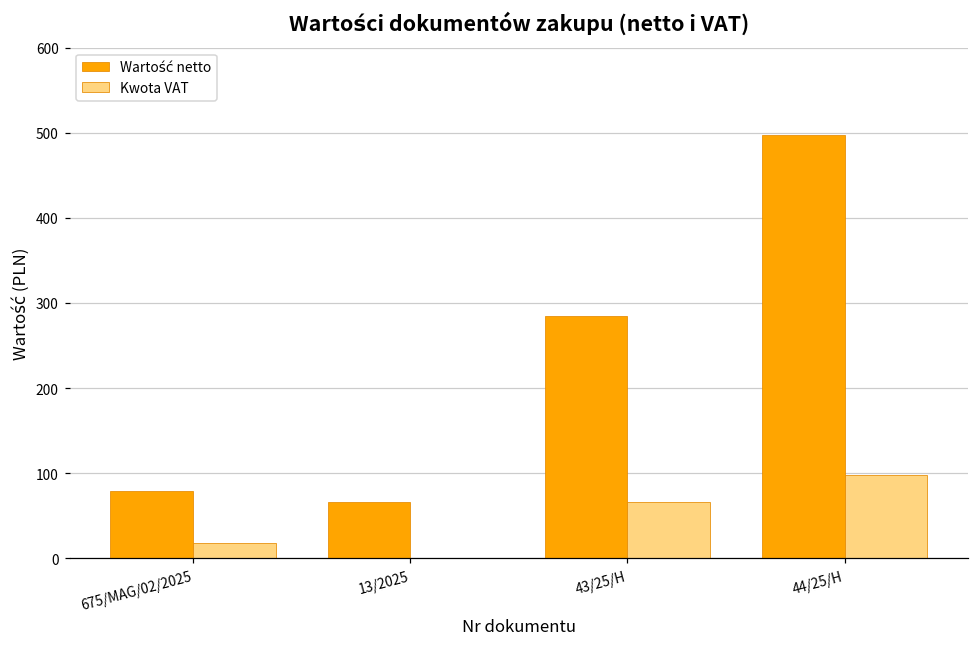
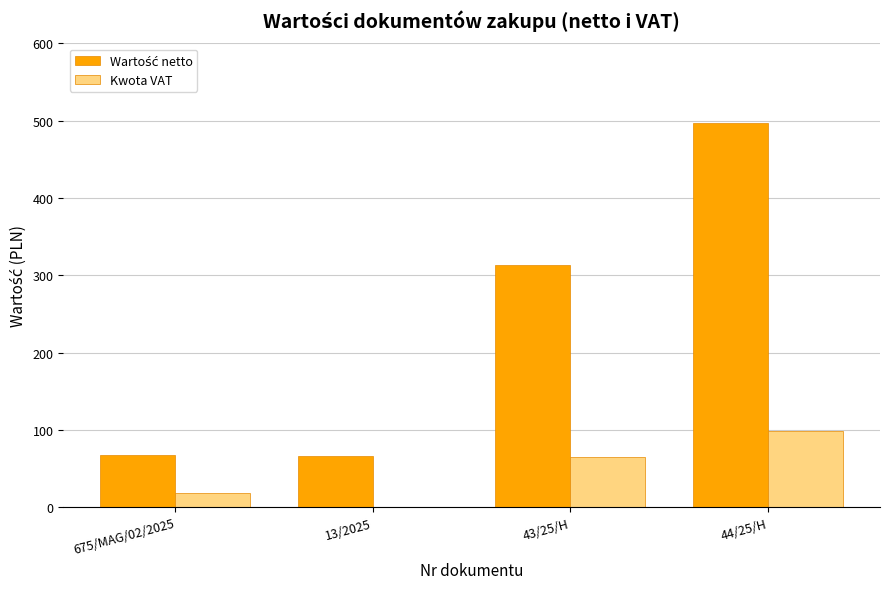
Wartość netto, 675/MAG/02/2025: 80 -> 70
Wartość netto, 43/25/H: 290 -> 310
